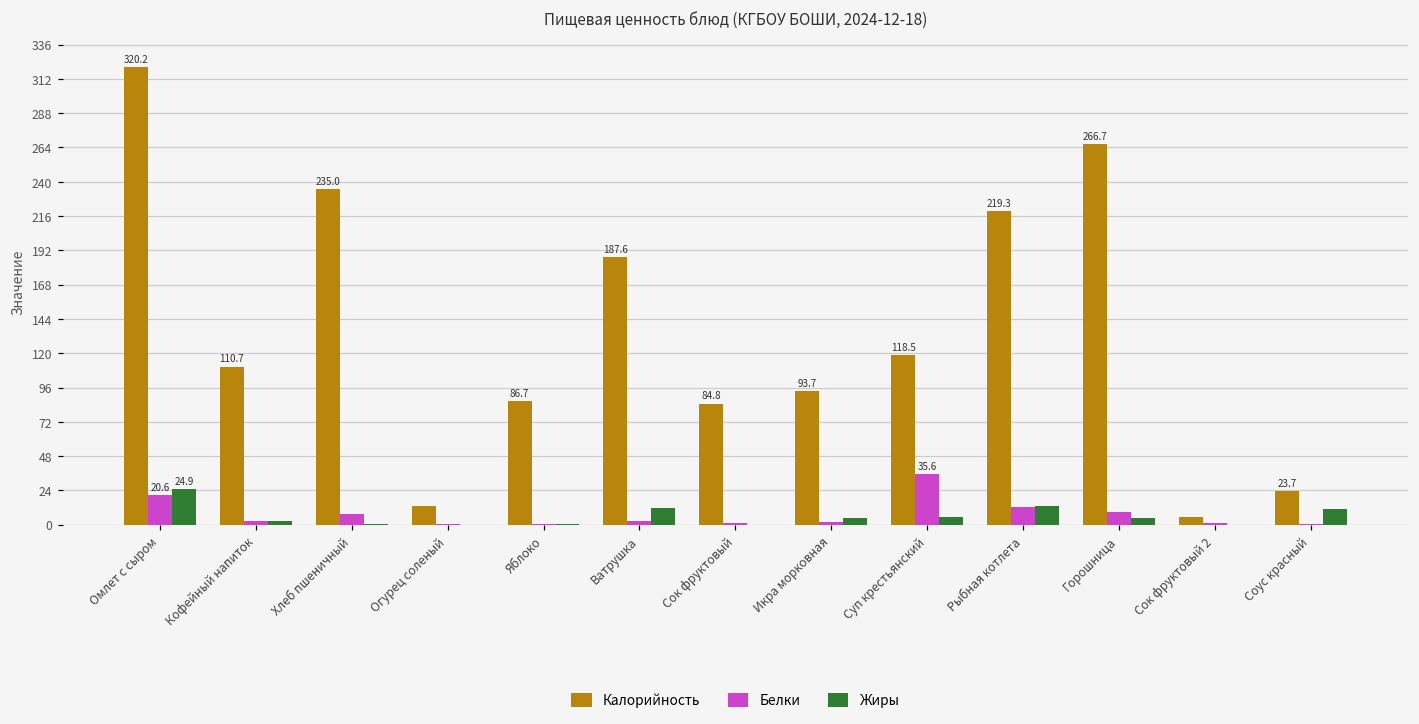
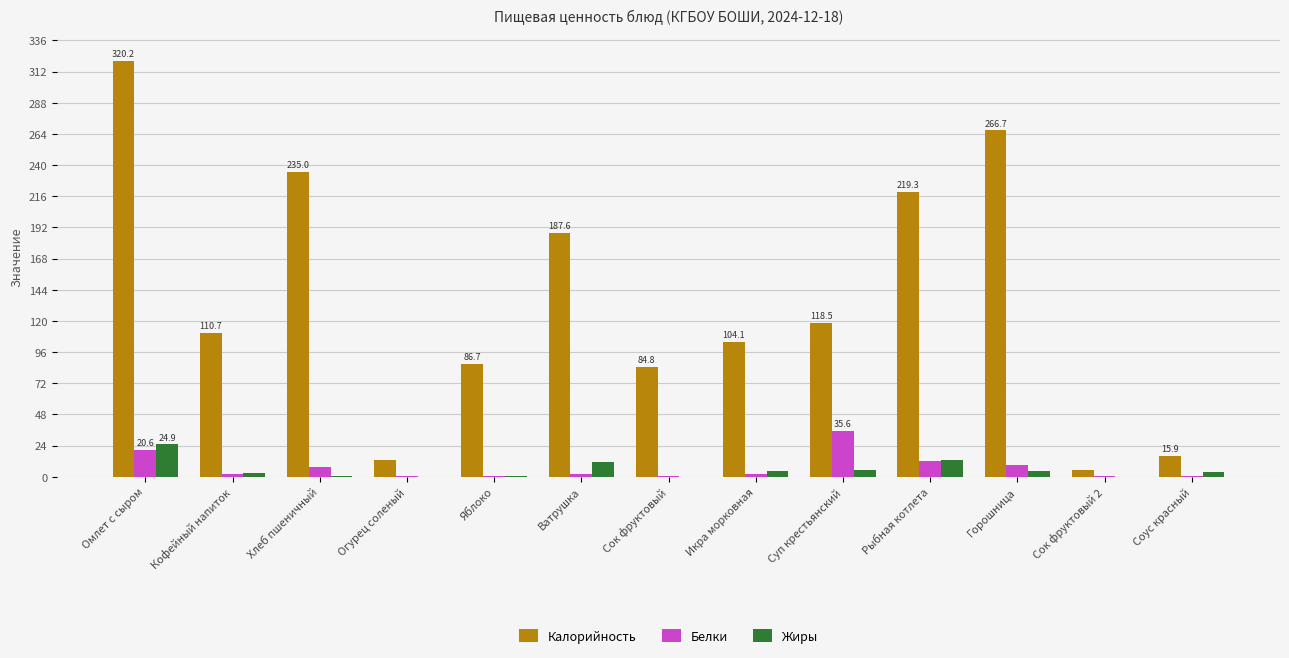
Калорийность, Икра морковная: 93.7 -> 104.1
Калорийность, Соус красный: 23.7 -> 15.9
Жиры, Соус красный: 11 -> 4
